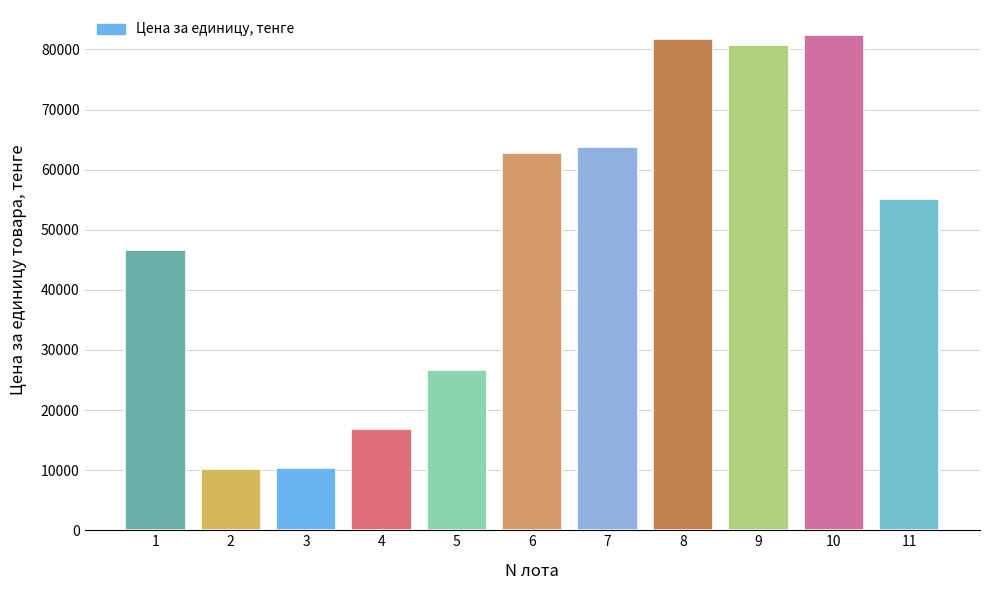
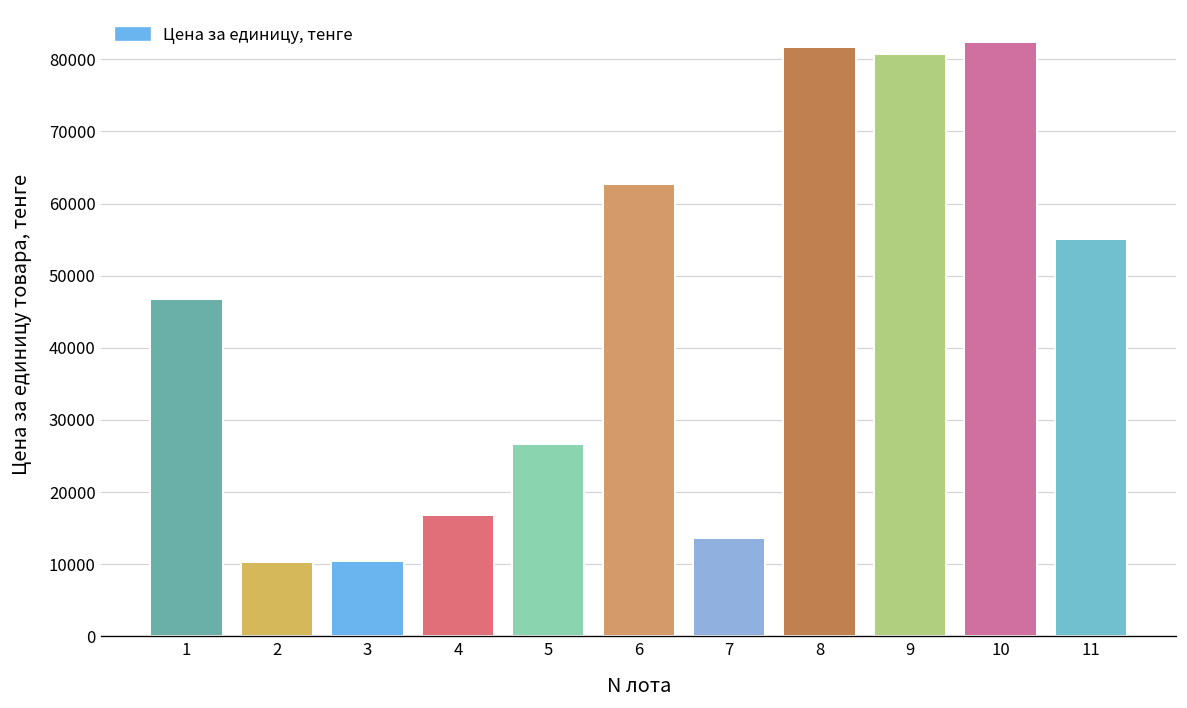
7: 64000 -> 14000
